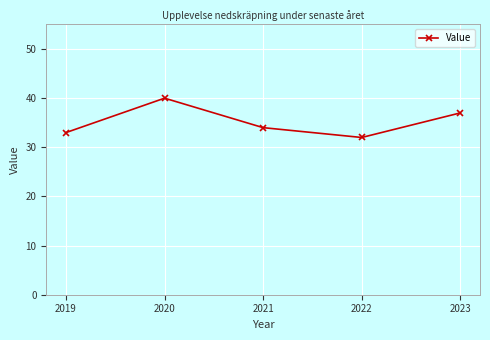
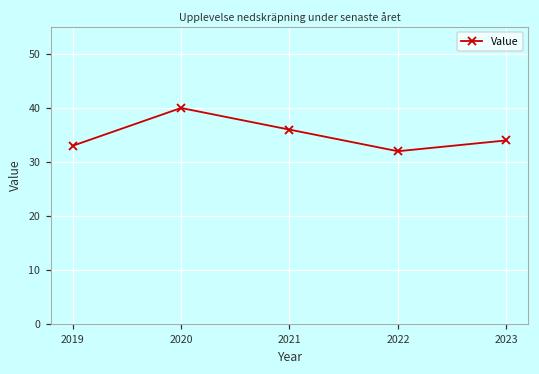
2021: 34 -> 36
2023: 37 -> 34
